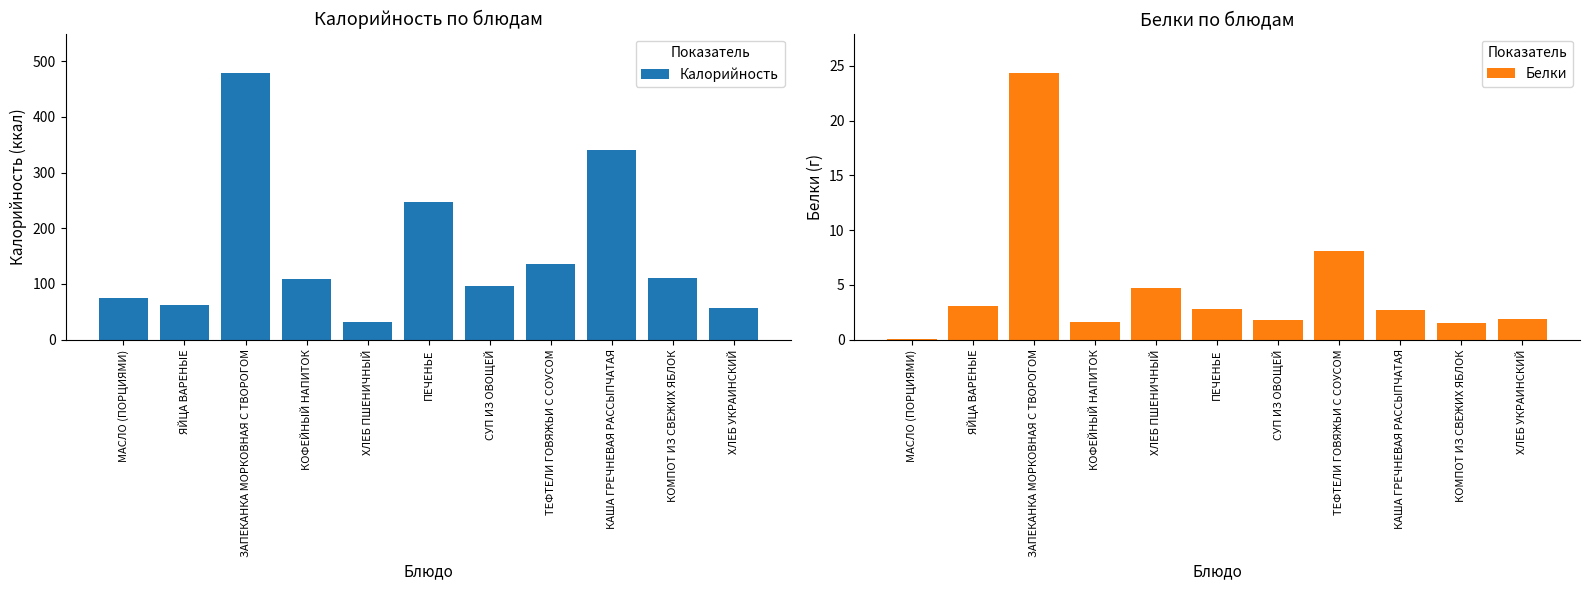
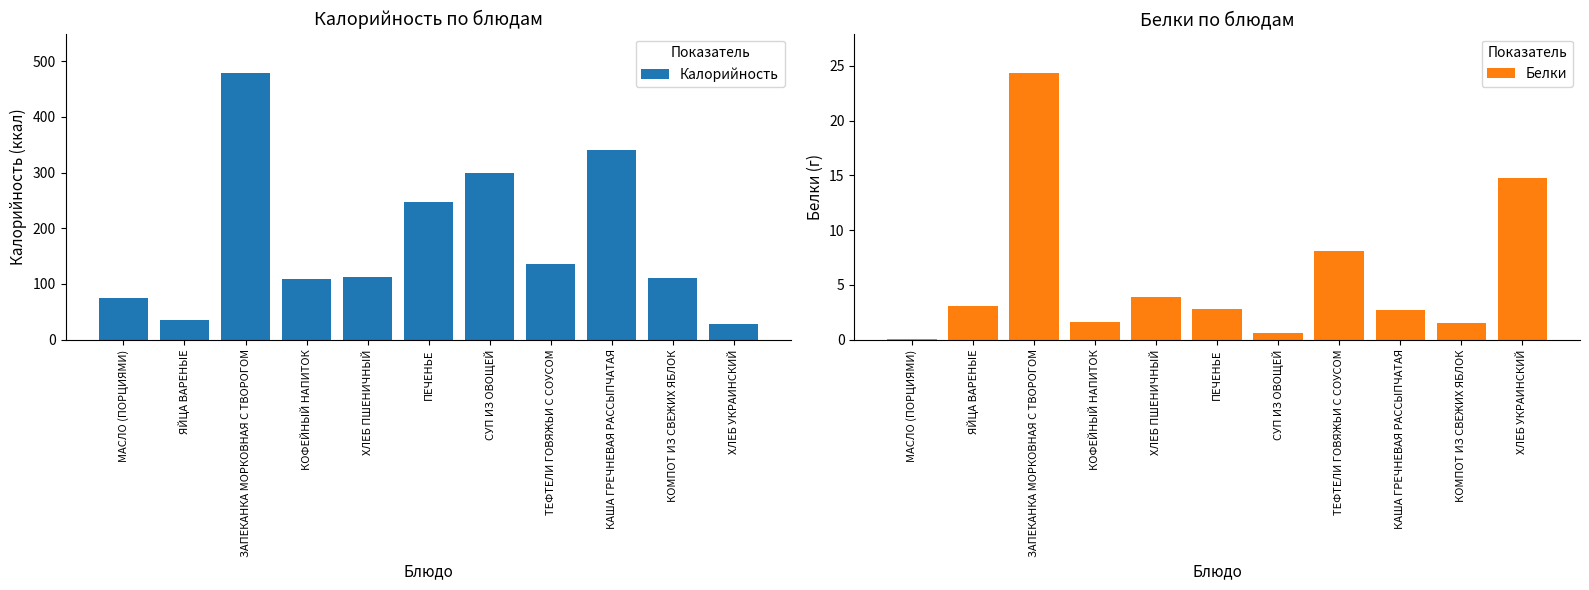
Калорийность по блюдам, ЯЙЦА ВАРЕНЫЕ: 60 -> 40
Калорийность по блюдам, ХЛЕБ ПШЕНИЧНЫЙ: 30 -> 110
Калорийность по блюдам, СУП ИЗ ОВОЩЕЙ: 100 -> 300
Калорийность по блюдам, ХЛЕБ УКРАИНСКИЙ: 60 -> 30
Белки по блюдам, ХЛЕБ ПШЕНИЧНЫЙ: 4.7 -> 3.9
Белки по блюдам, СУП ИЗ ОВОЩЕЙ: 1.8 -> 0.6
Белки по блюдам, ХЛЕБ УКРАИНСКИЙ: 1.9 -> 14.8
